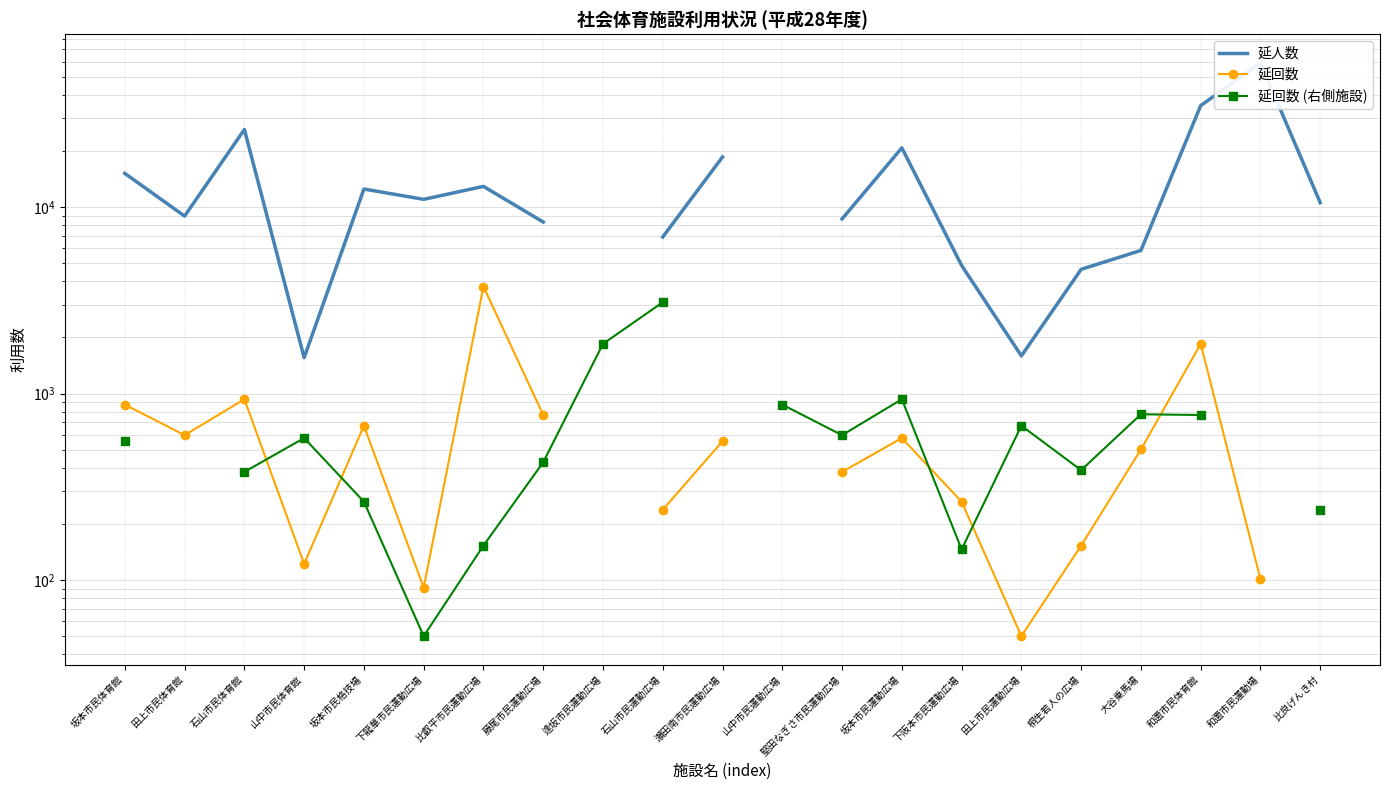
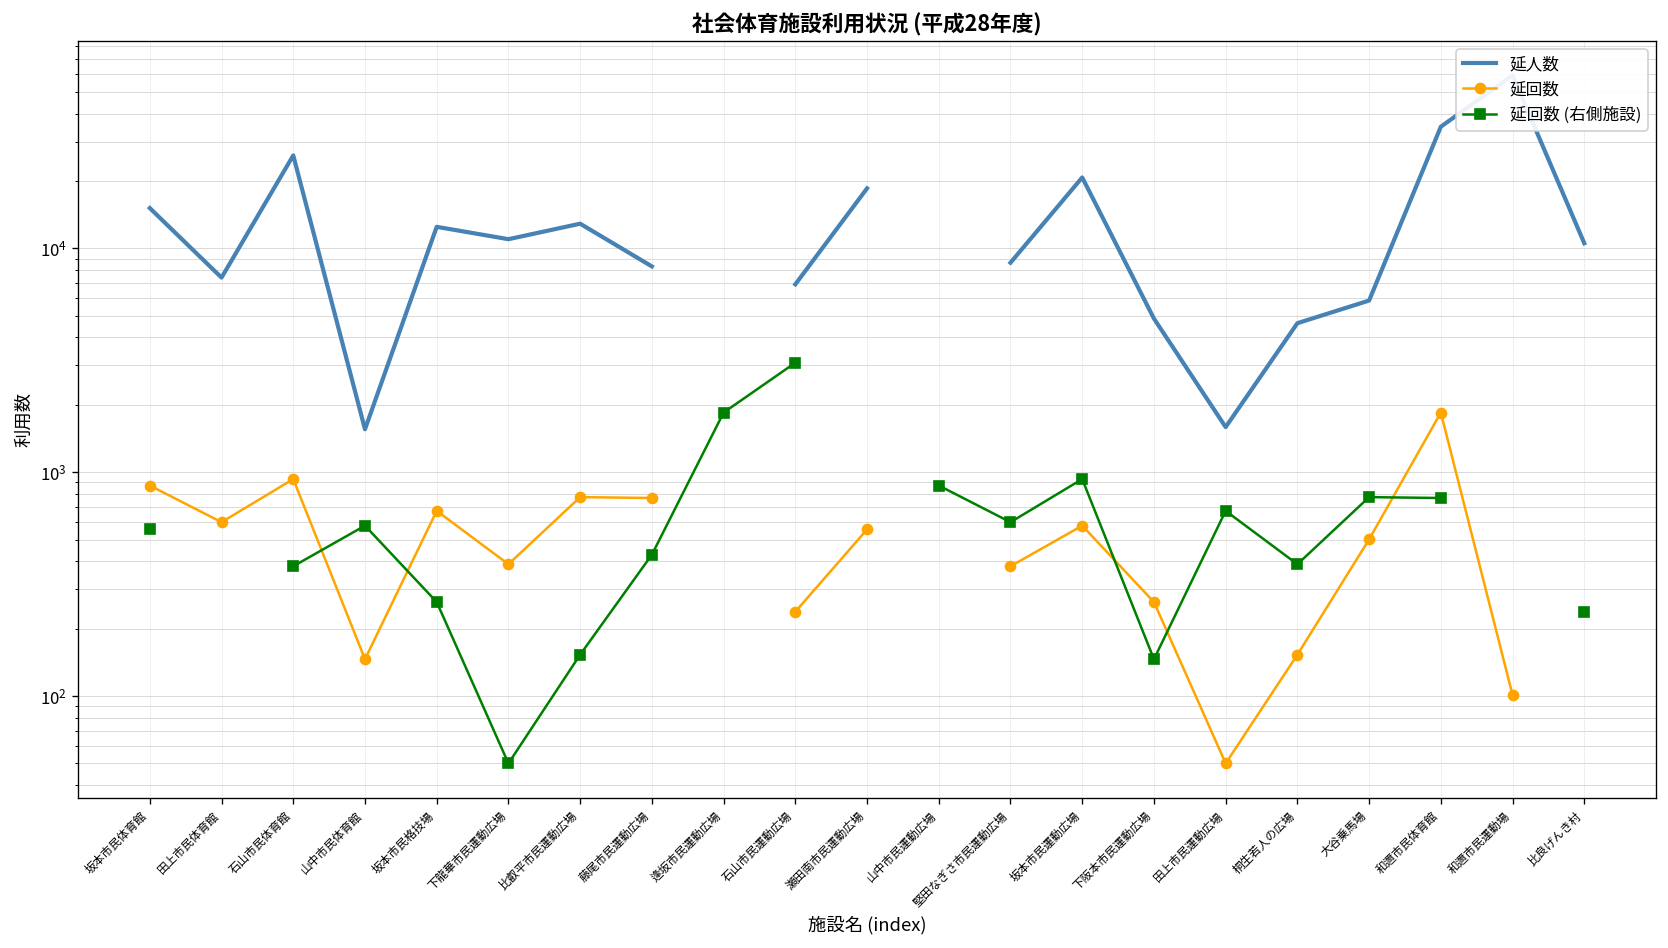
延人数, 田上市民体育館: 9000 -> 7400
延回数, 山中市民体育館: 120 -> 150
延回数, 下龍華市民運動広場: 90 -> 390
延回数, 比叡平市民運動広場: 3700 -> 770
